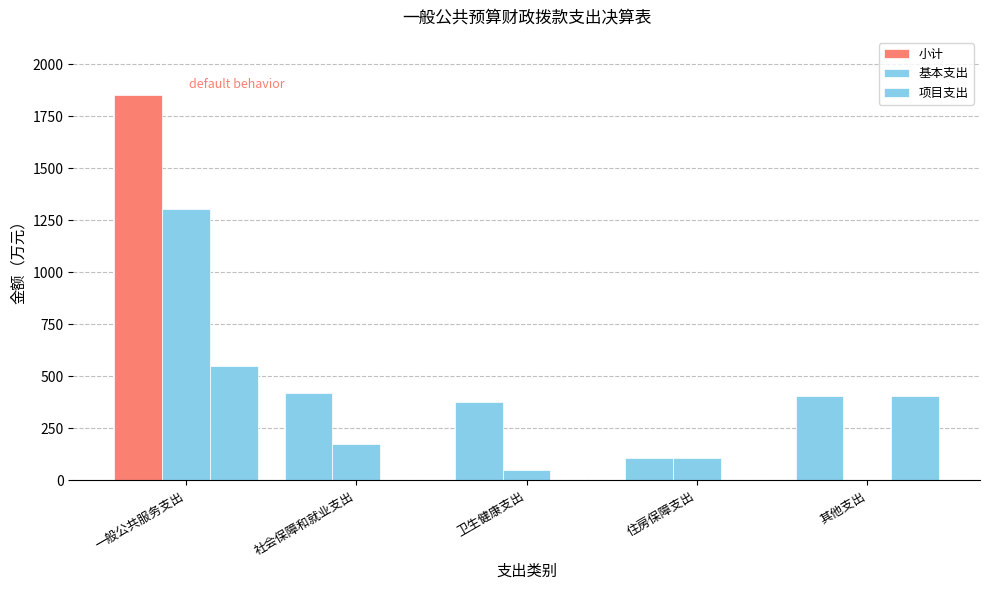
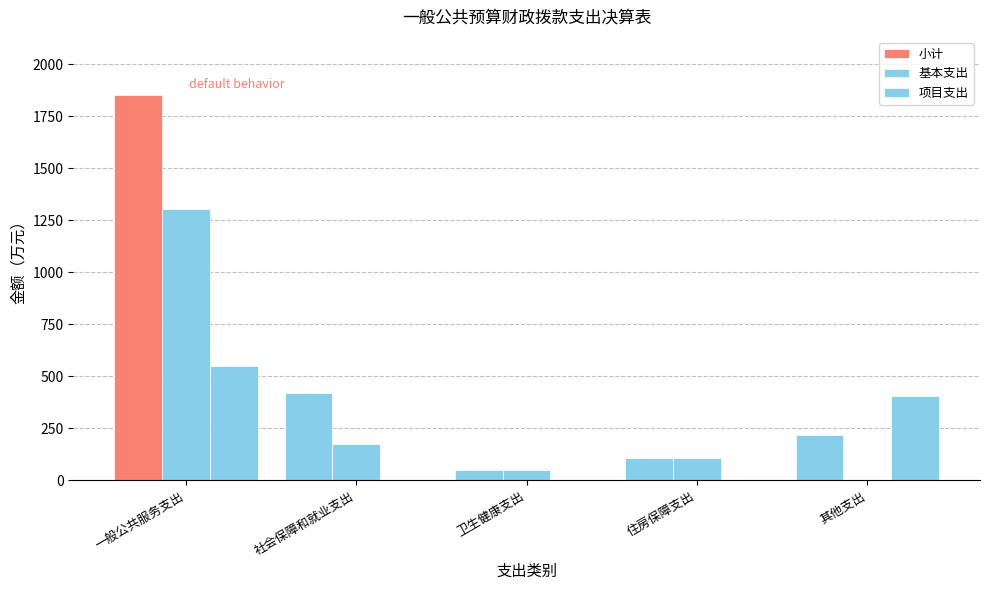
小计, 卫生健康支出: 380 -> 50
小计, 其他支出: 400 -> 220
